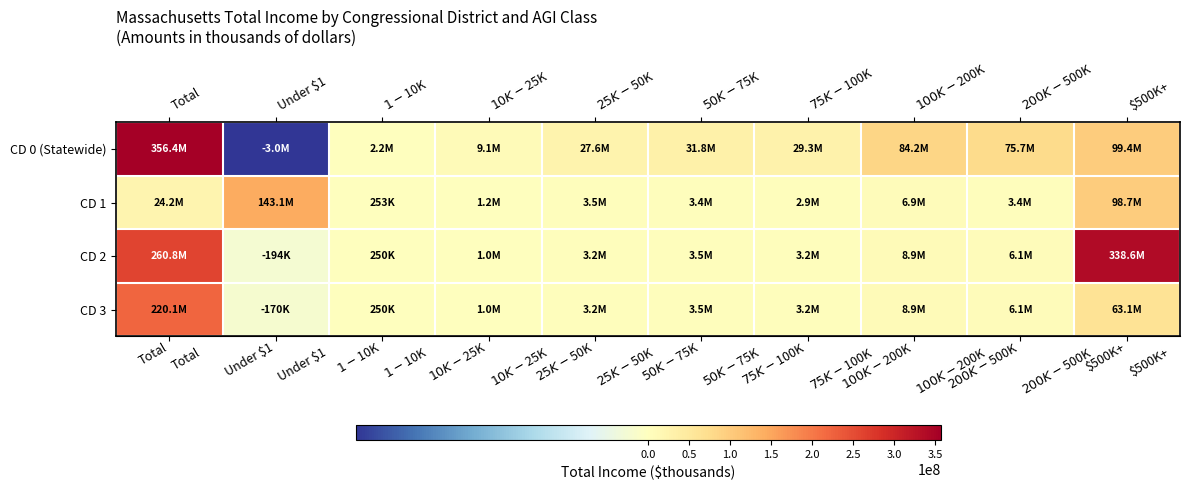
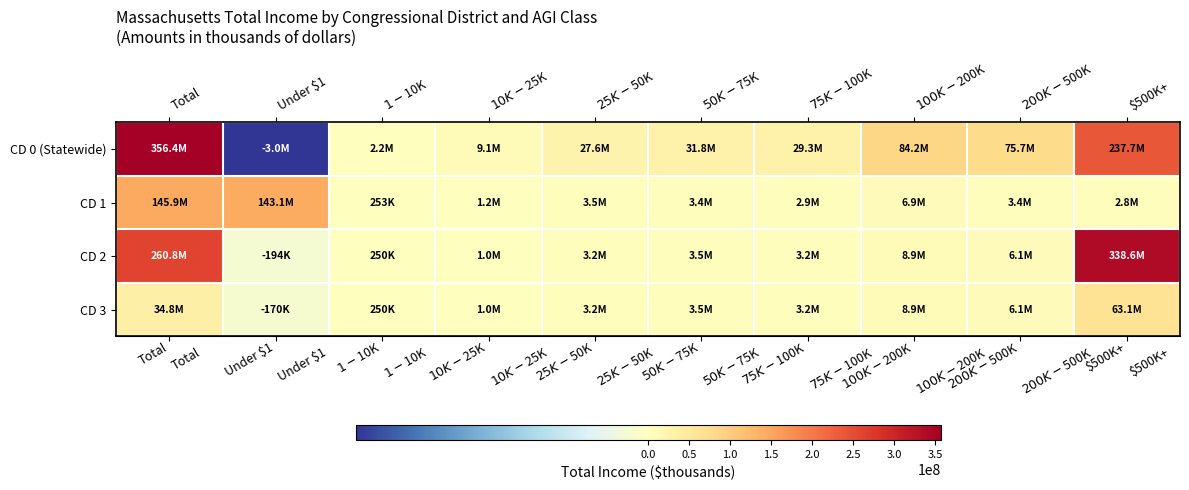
CD 0 (Statewide), $500K+: 99.4M -> 237.7M
CD 1, Total: 24.2M -> 145.9M
CD 1, $500K+: 98.7M -> 2.8M
CD 3, Total: 220.1M -> 34.8M
